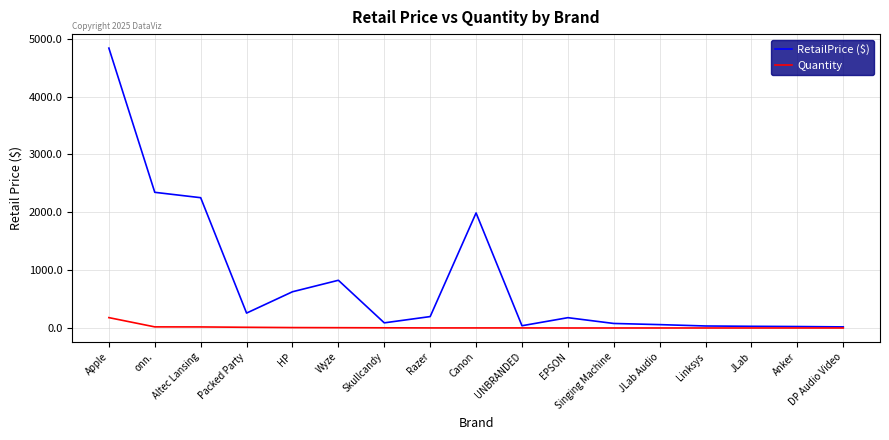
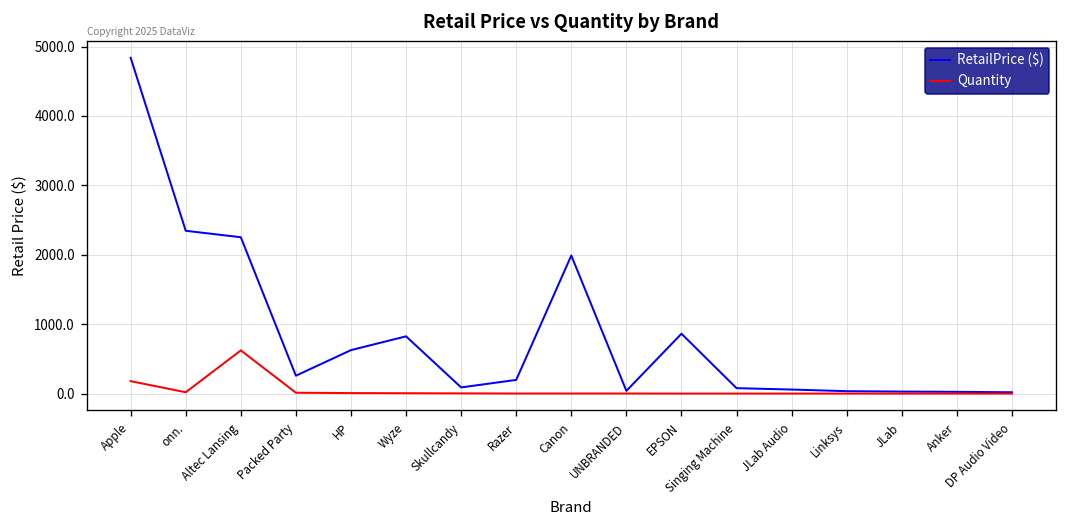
Quantity, Altec Lansing: 0 -> 600
RetailPrice ($), EPSON: 200 -> 900
